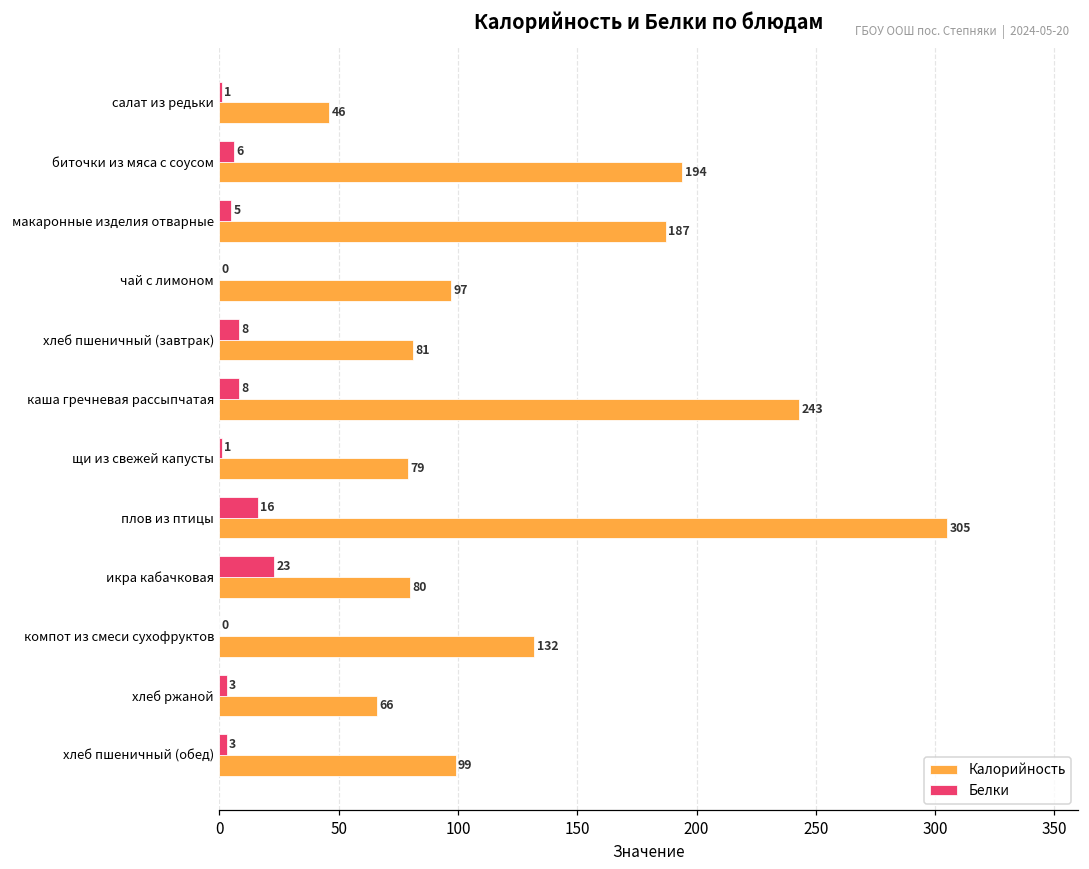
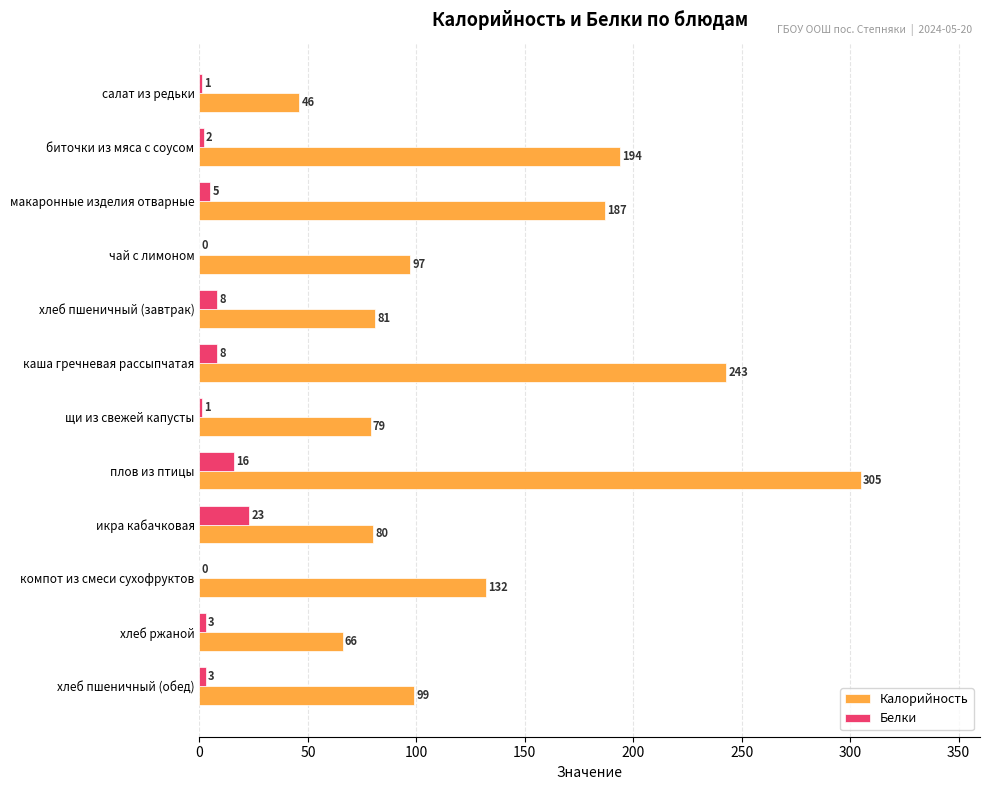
Белки, биточки из мяса с соусом: 6 -> 2
